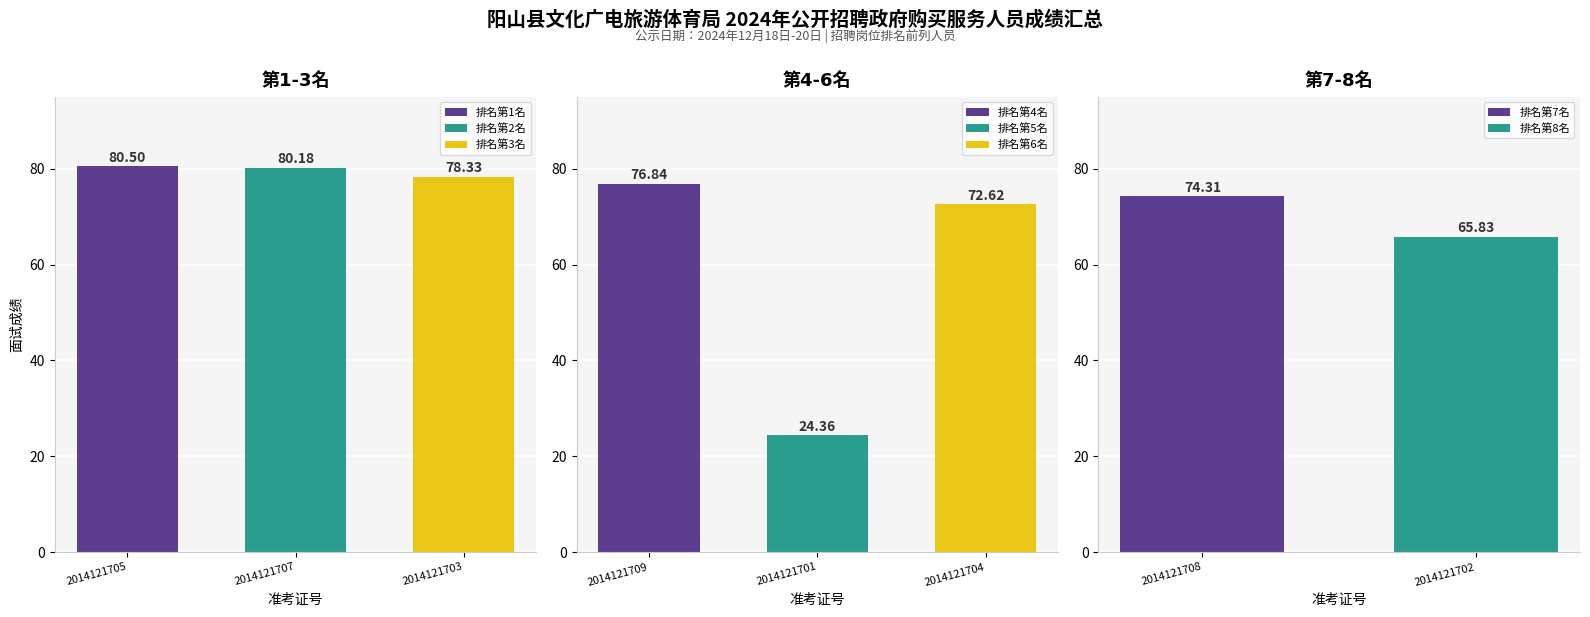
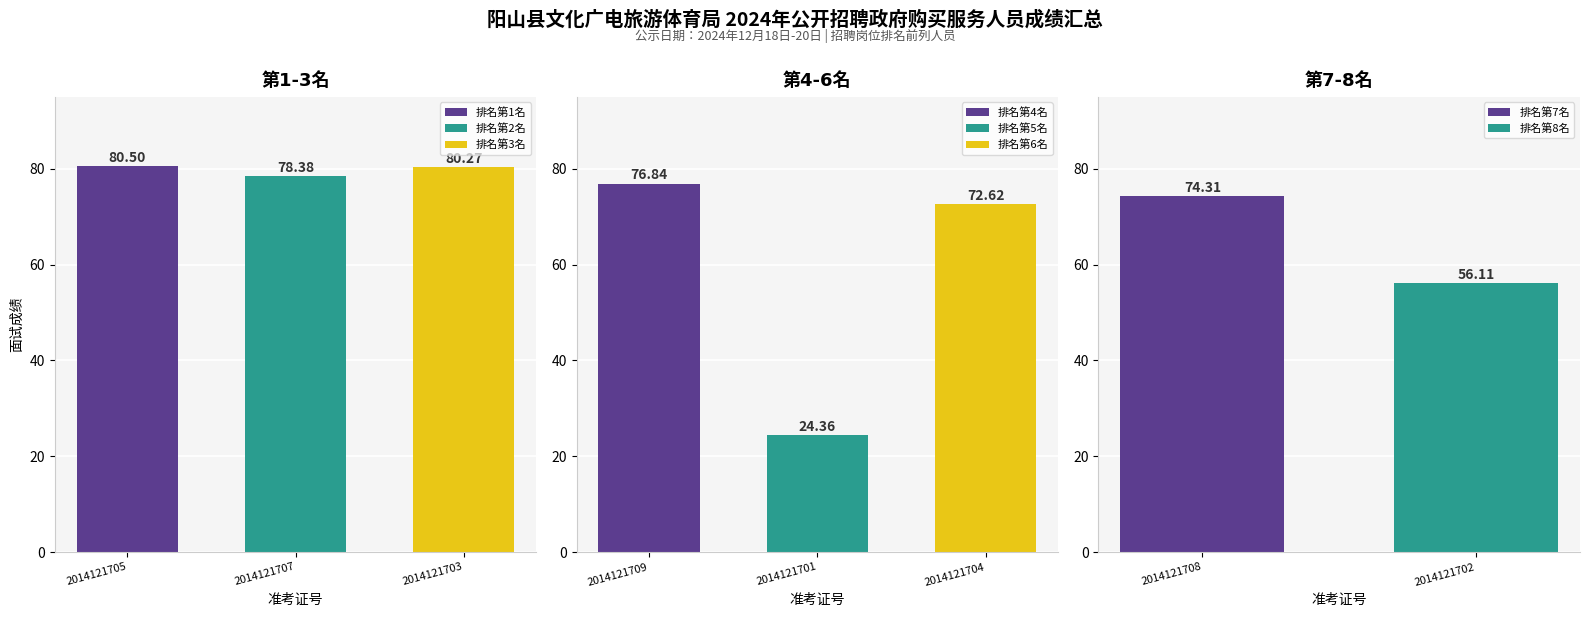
第1-3名, 2014121707: 80.18 -> 78.38
第1-3名, 2014121703: 78 -> 80
第7-8名, 2014121702: 65.83 -> 56.11
